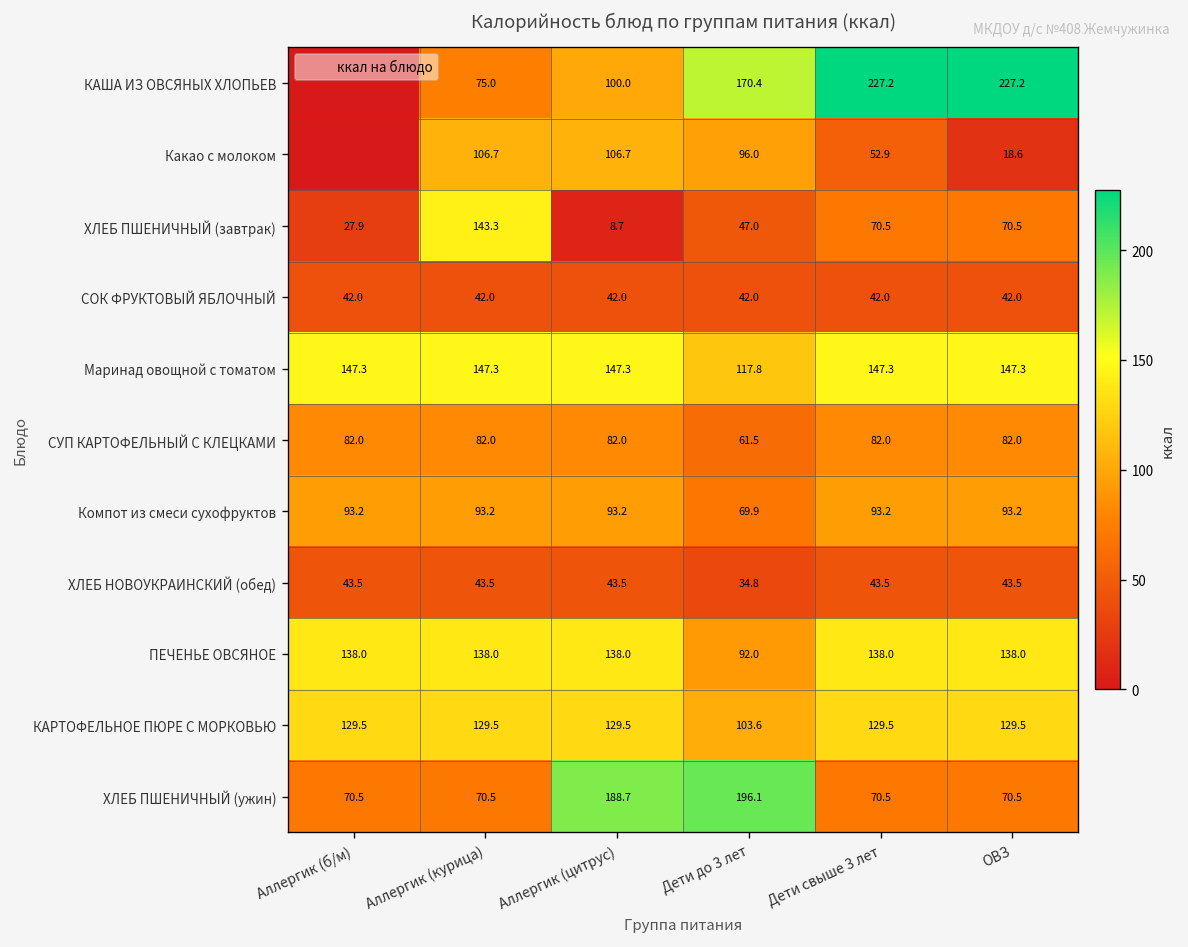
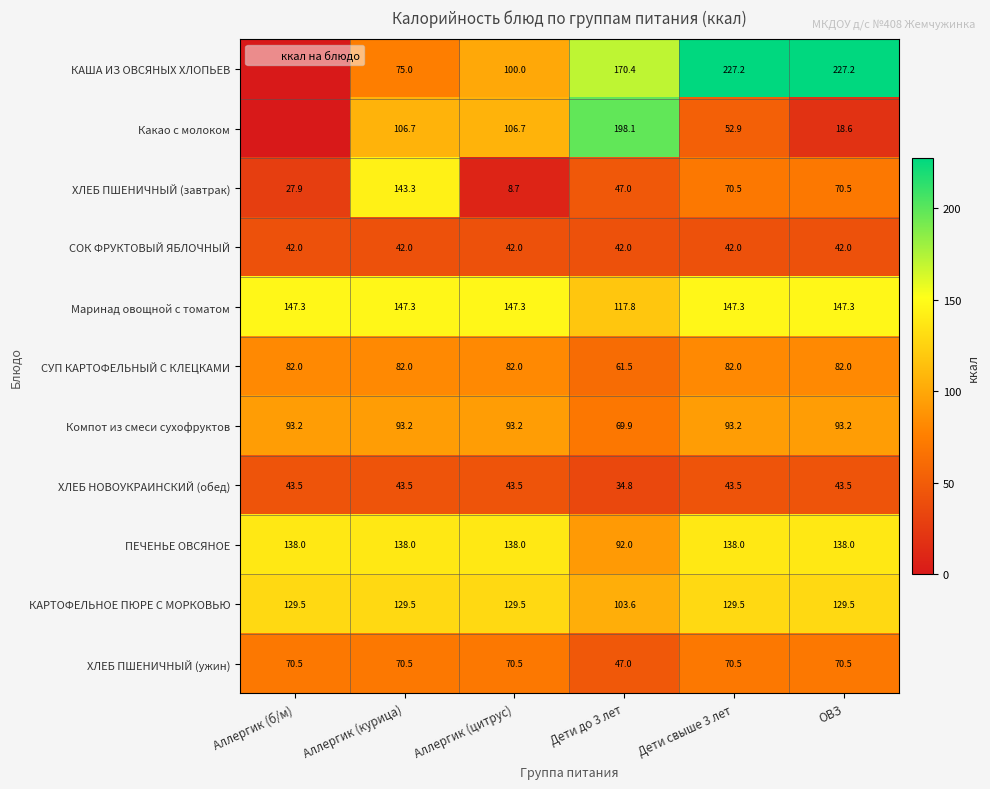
Какао с молоком, Дети до 3 лет: 96.0 -> 198.1
ХЛЕБ ПШЕНИЧНЫЙ (ужин), Аллергик (цитрус): 188.7 -> 70.5
ХЛЕБ ПШЕНИЧНЫЙ (ужин), Дети до 3 лет: 196.1 -> 47.0
